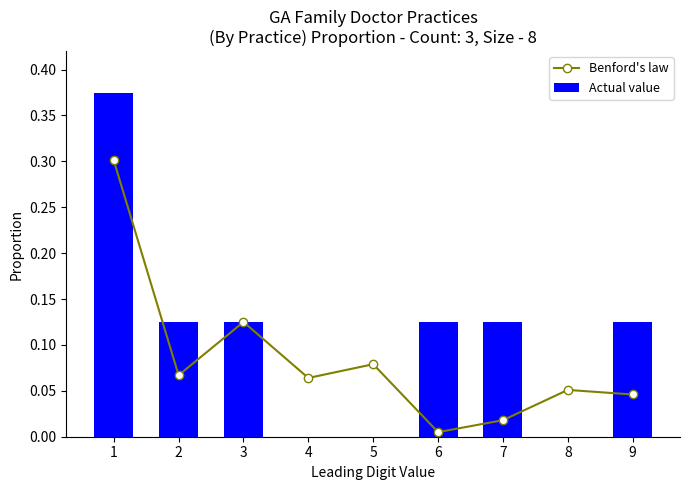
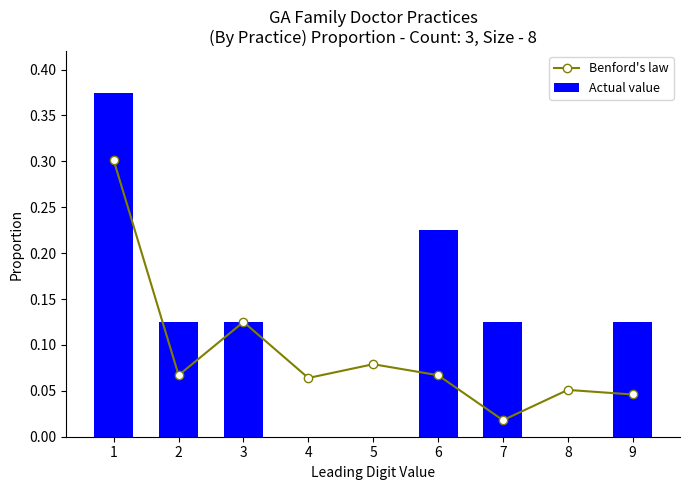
Benford's law, 6: 0.01 -> 0.07
Actual value, 6: 0.13 -> 0.23
